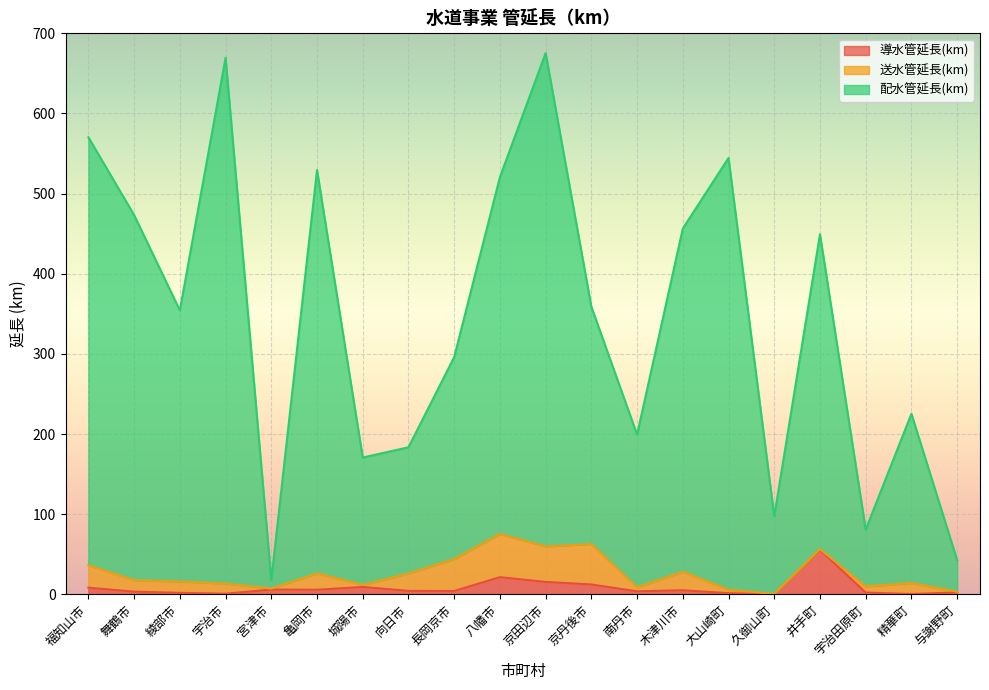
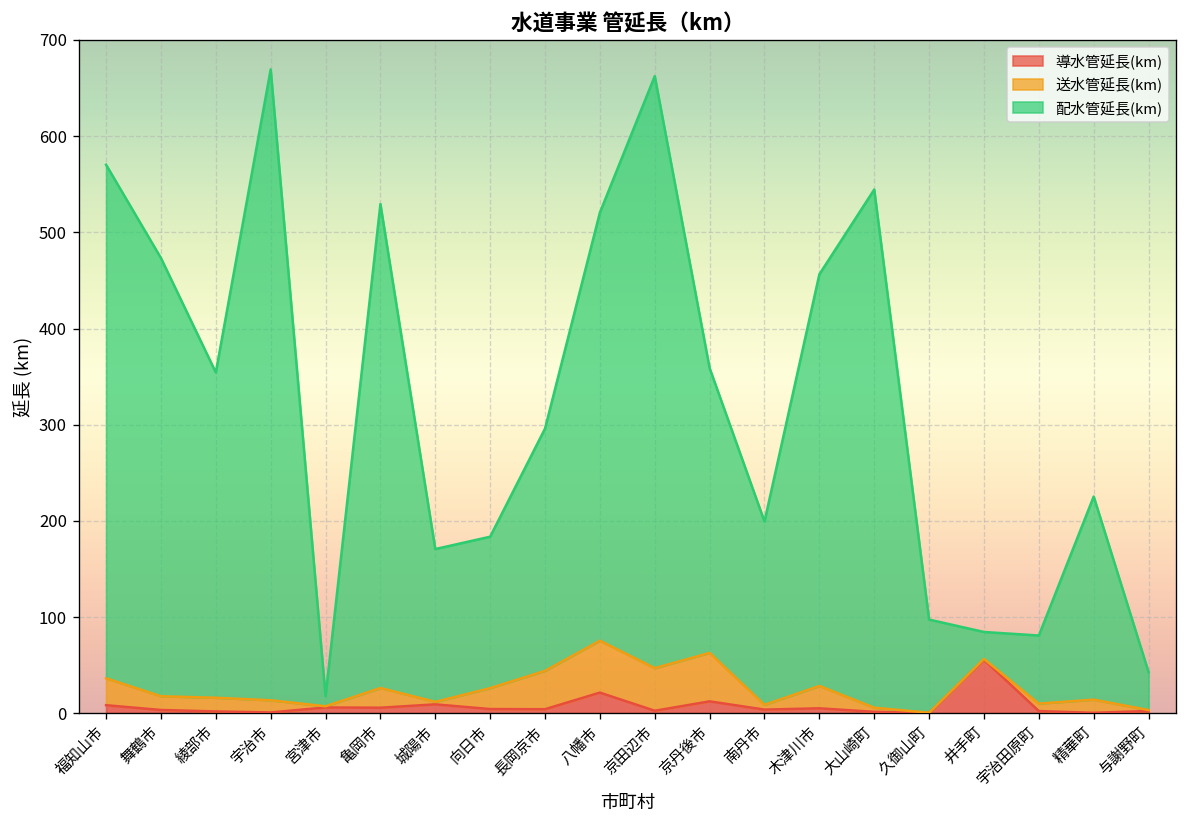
導水管延長(km), 京田辺市: 20 -> 0
配水管延長(km), 井手町: 390 -> 30
